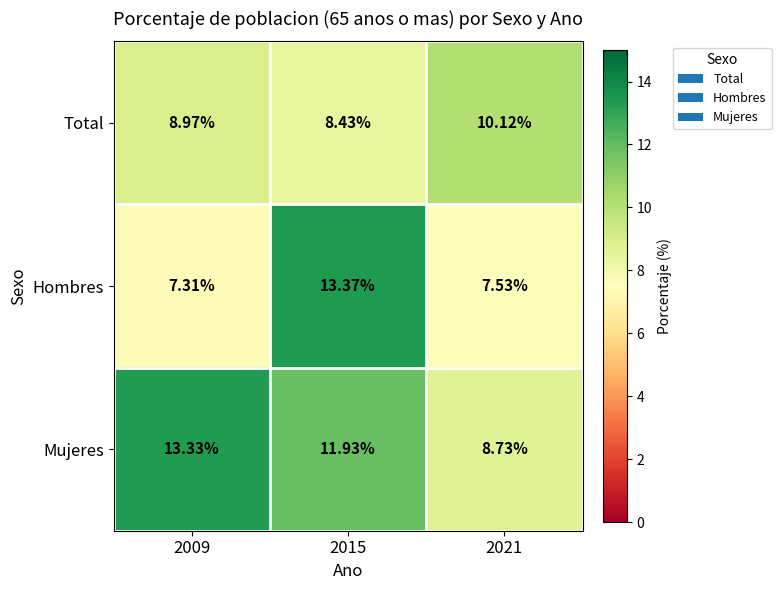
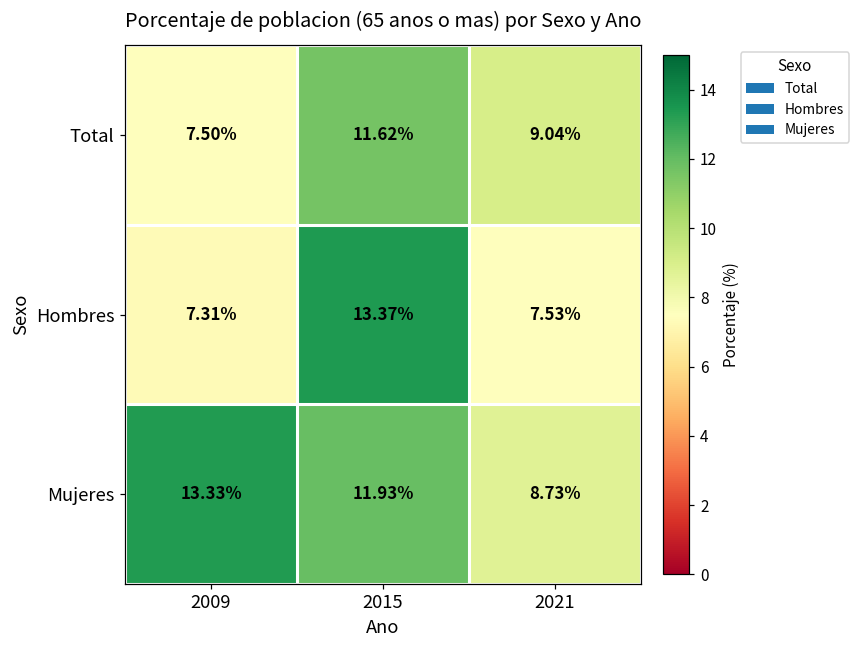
Total, 2009: 8.97% -> 7.50%
Total, 2015: 8.43% -> 11.62%
Total, 2021: 10.12% -> 9.04%
